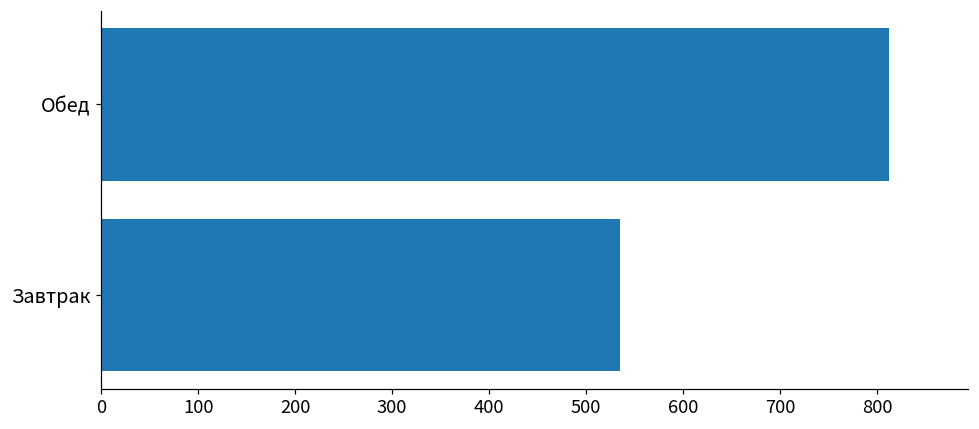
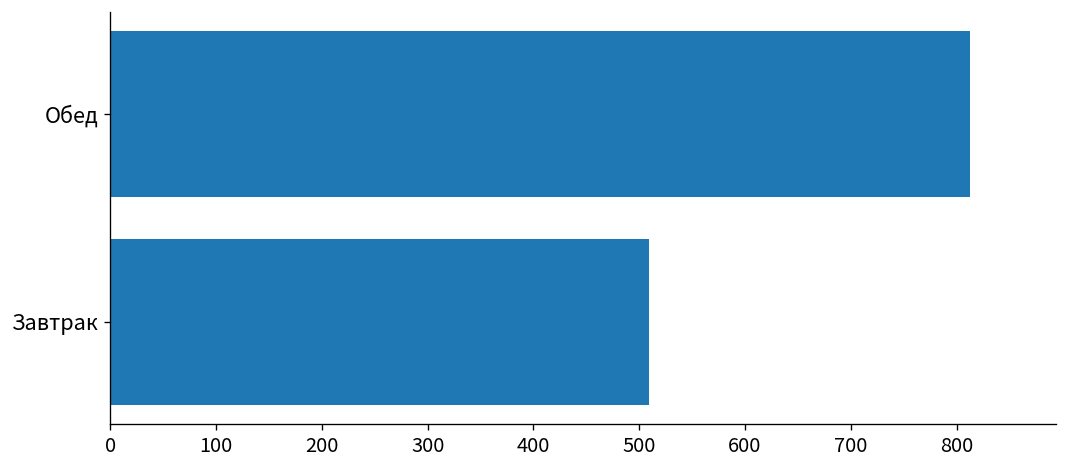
Завтрак: 540 -> 510
